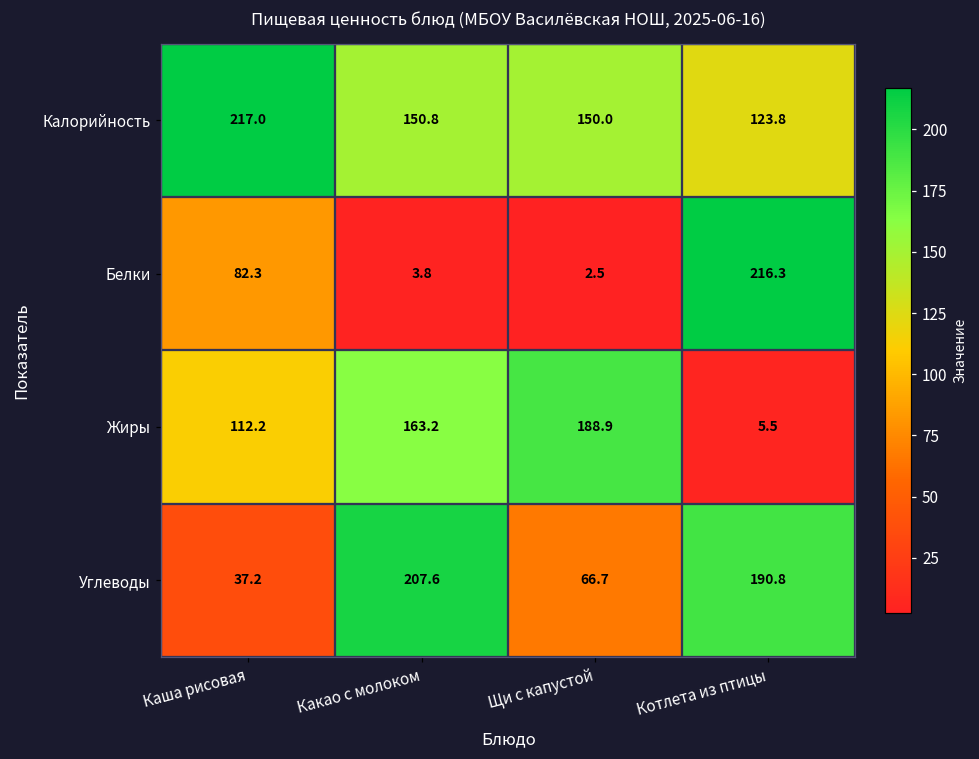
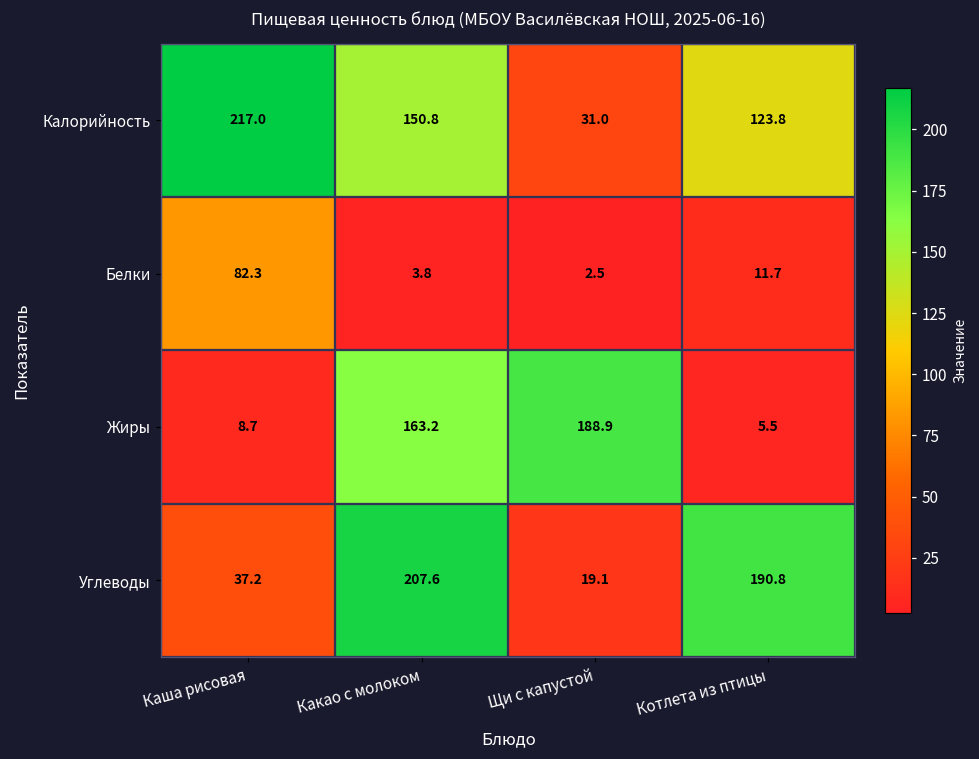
Калорийность, Щи с капустой: 150.0 -> 31.0
Белки, Котлета из птицы: 216.3 -> 11.7
Жиры, Каша рисовая: 112.2 -> 8.7
Углеводы, Щи с капустой: 66.7 -> 19.1
